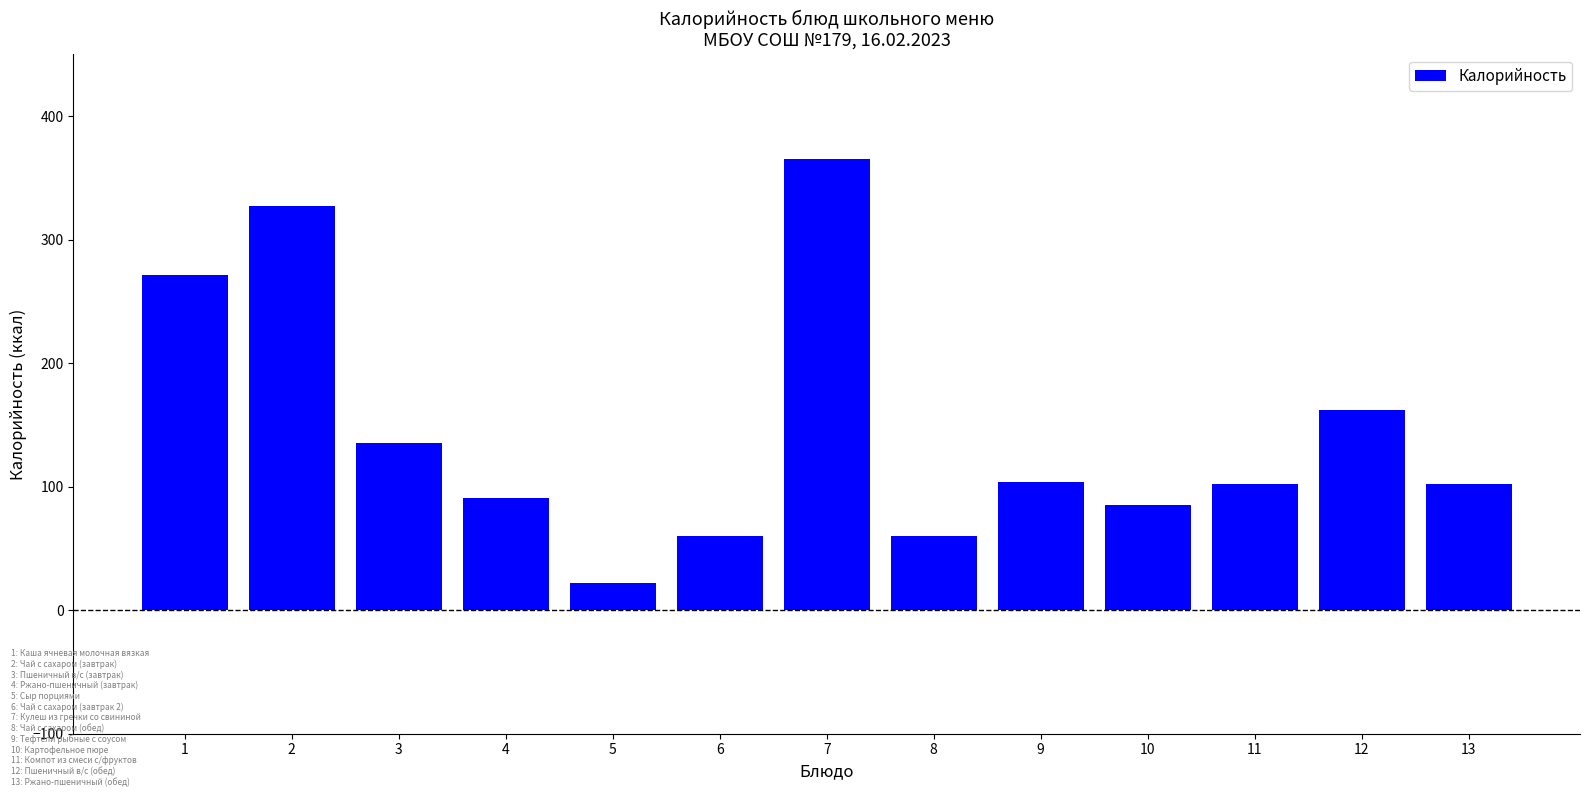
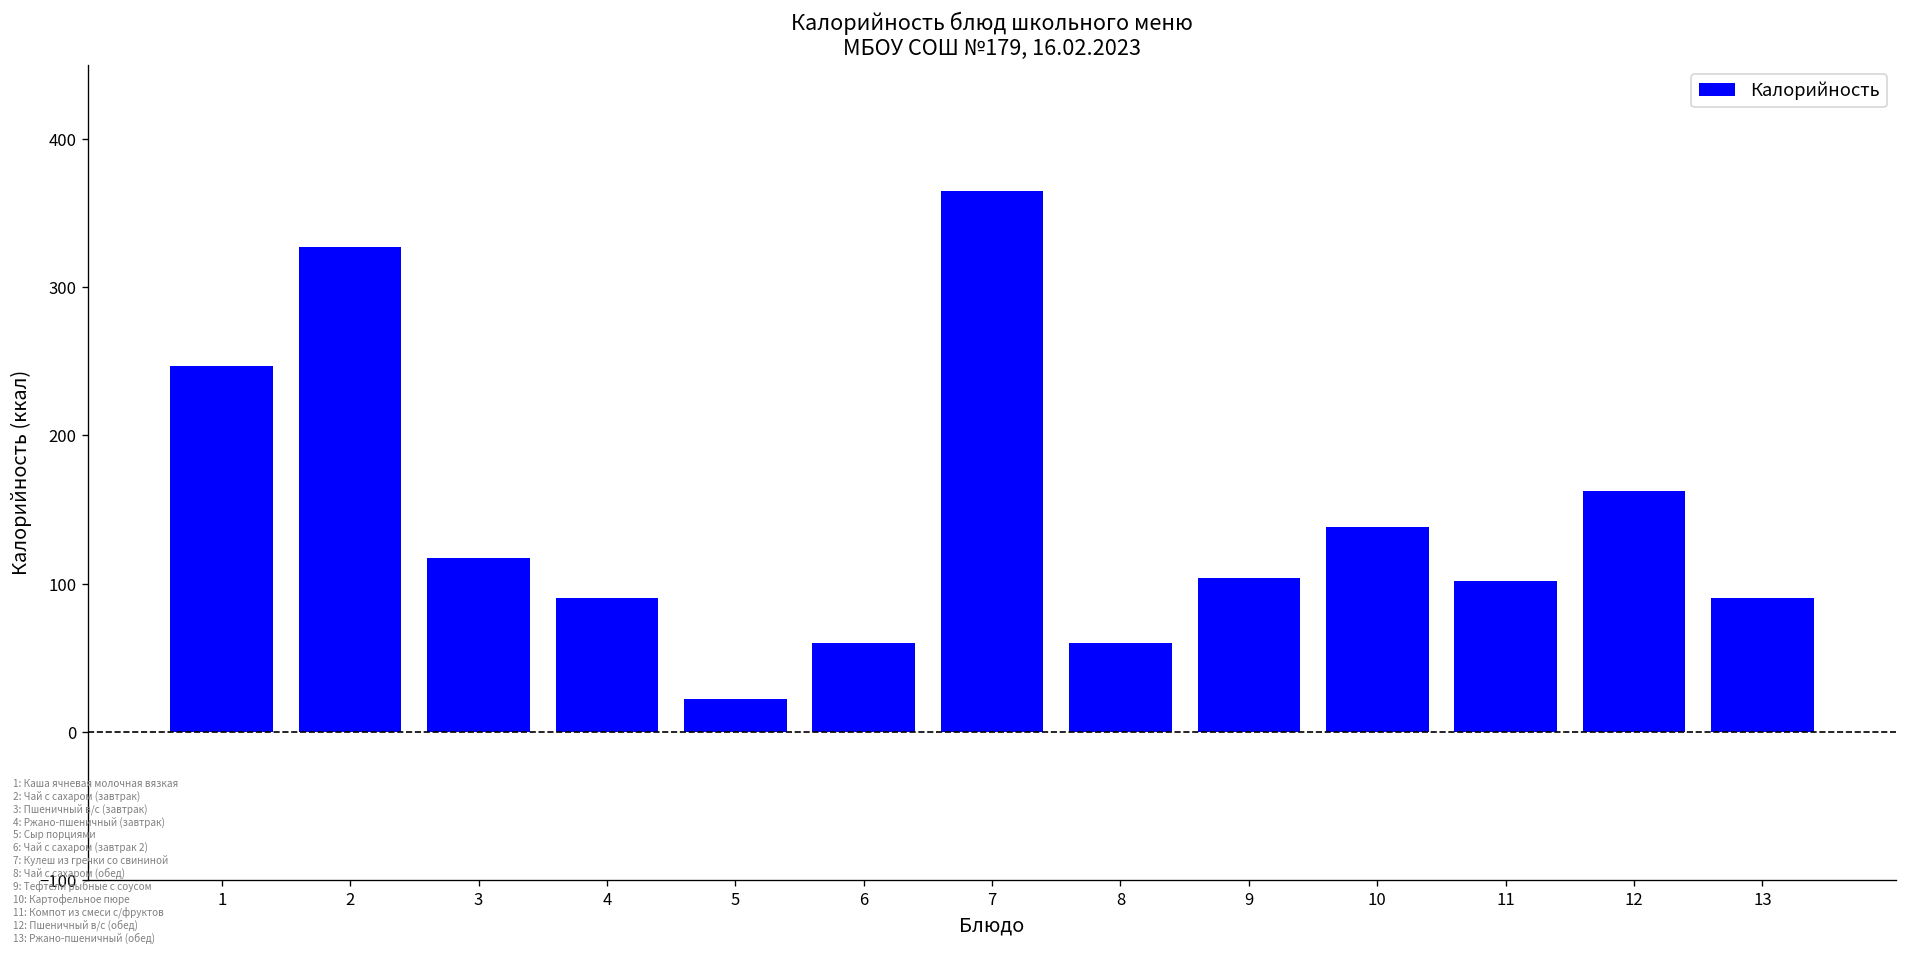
1: 271 -> 247
3: 135 -> 118
10: 85 -> 138
13: 102 -> 91
